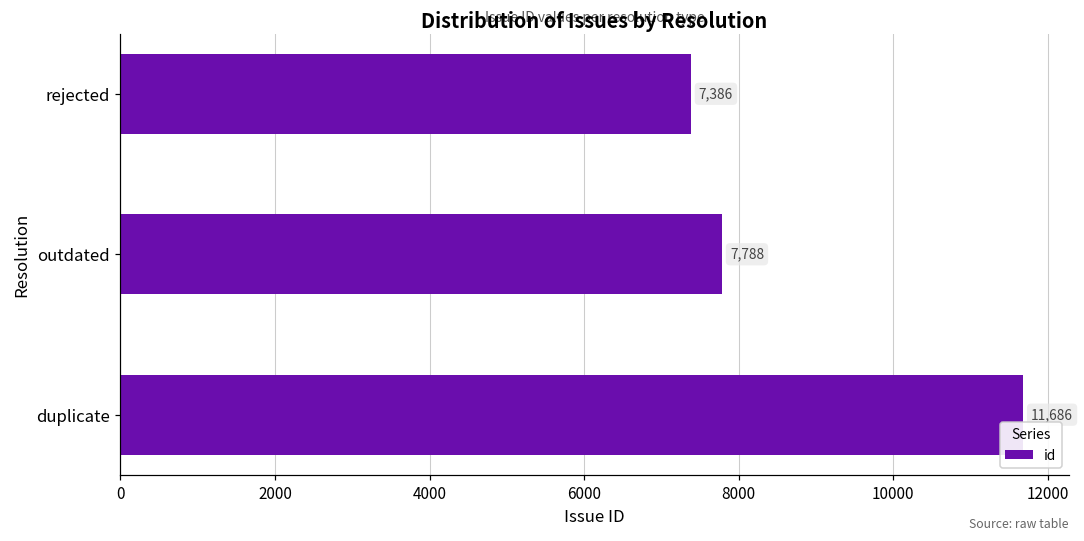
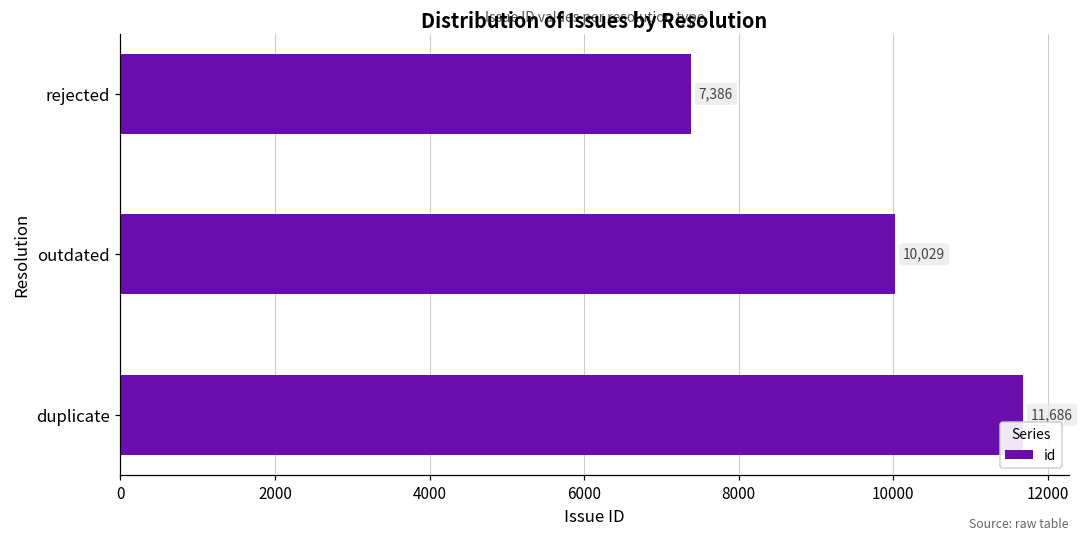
outdated: 7,788 -> 10,029
